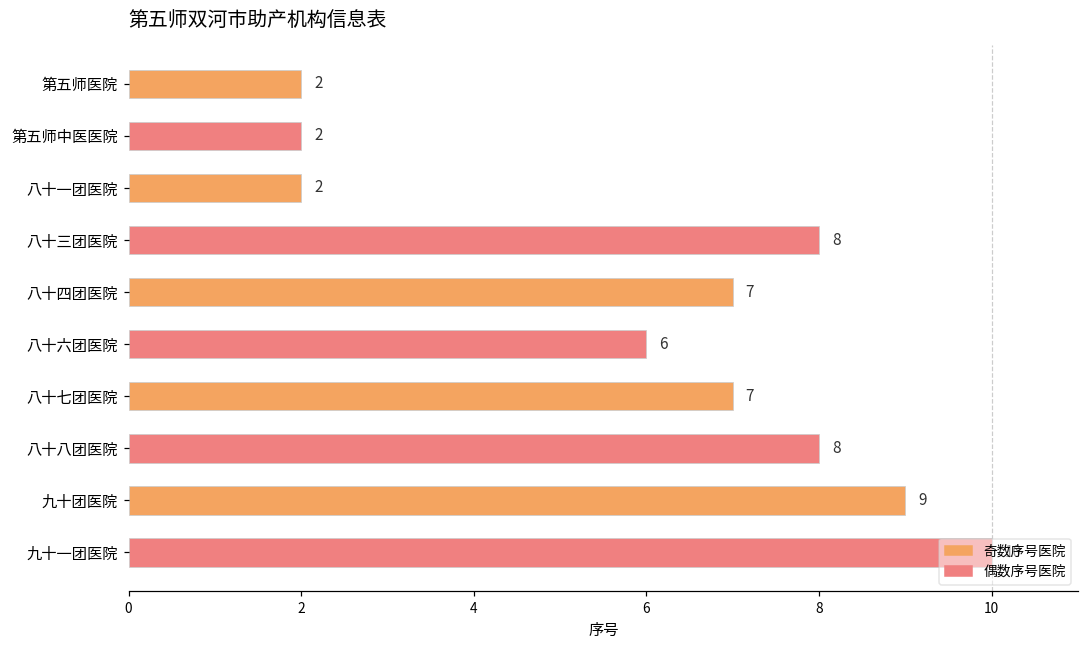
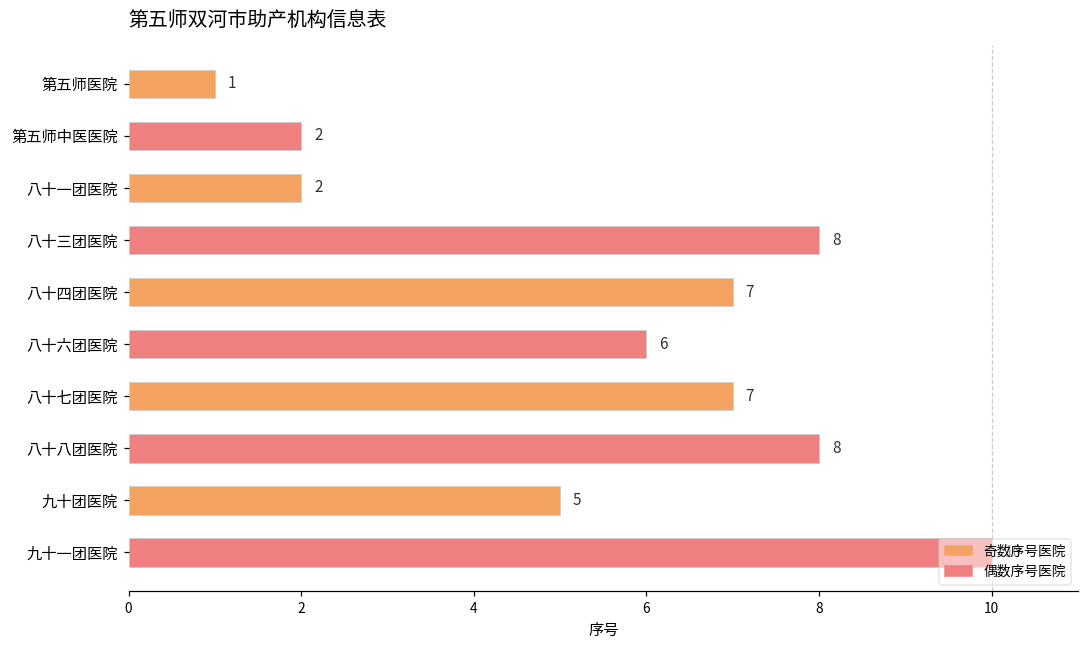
第五师医院: 2 -> 1
九十团医院: 9 -> 5
